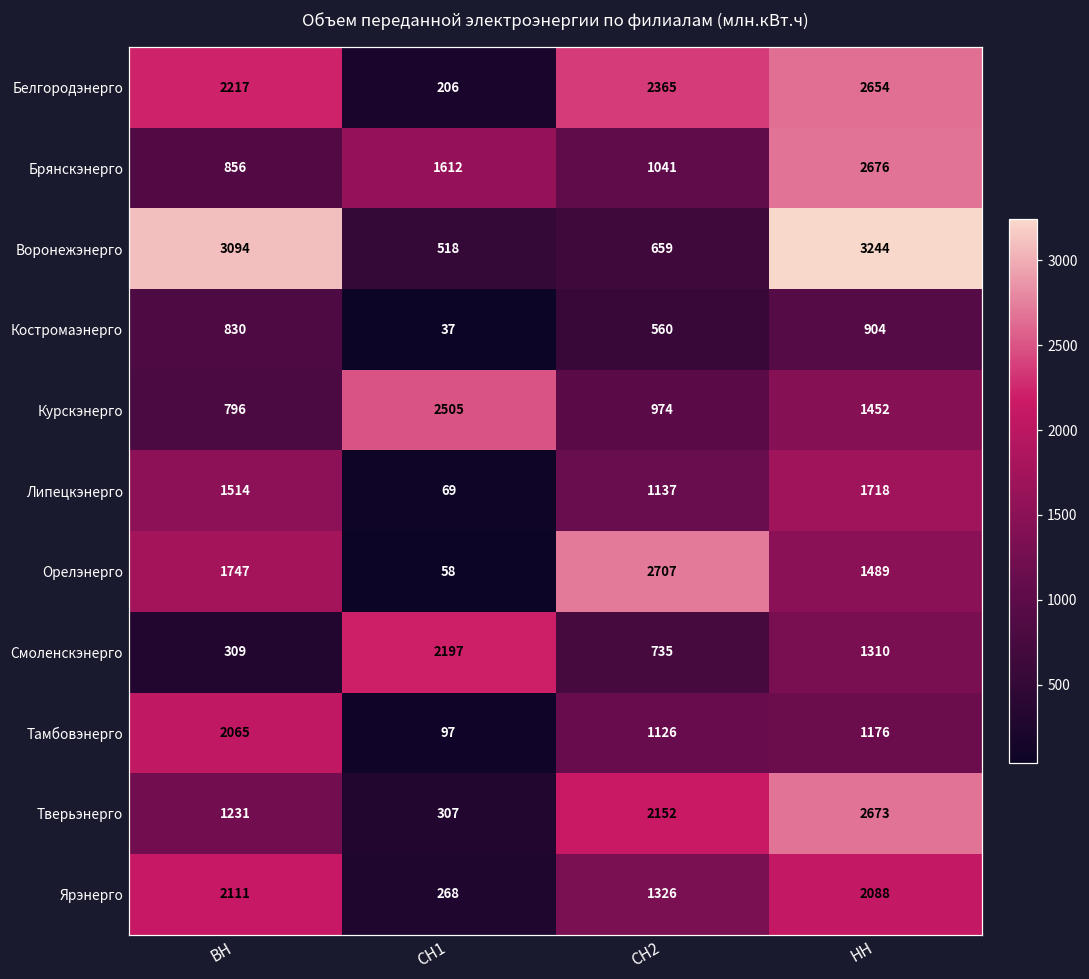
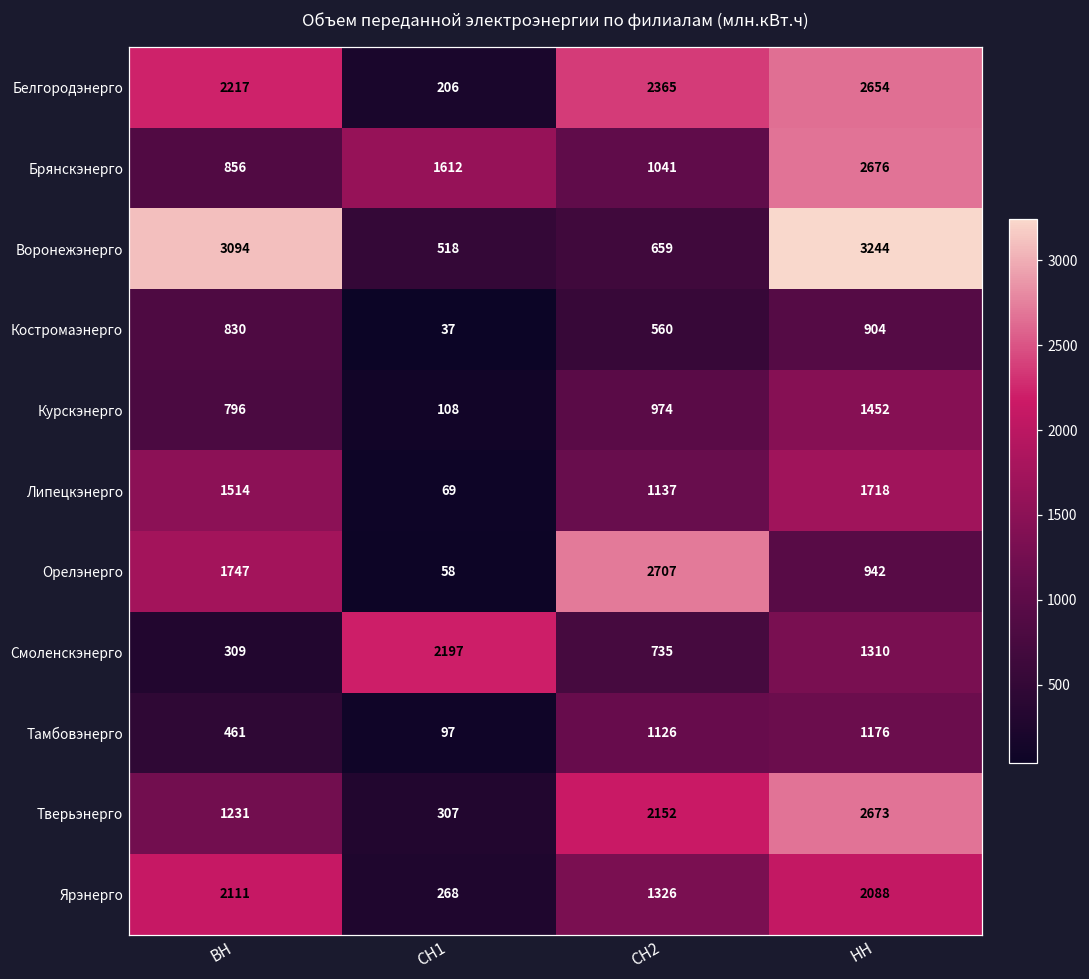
Курскэнерго, СН1: 2505 -> 108
Орелэнерго, НН: 1489 -> 942
Тамбовэнерго, ВН: 2065 -> 461
